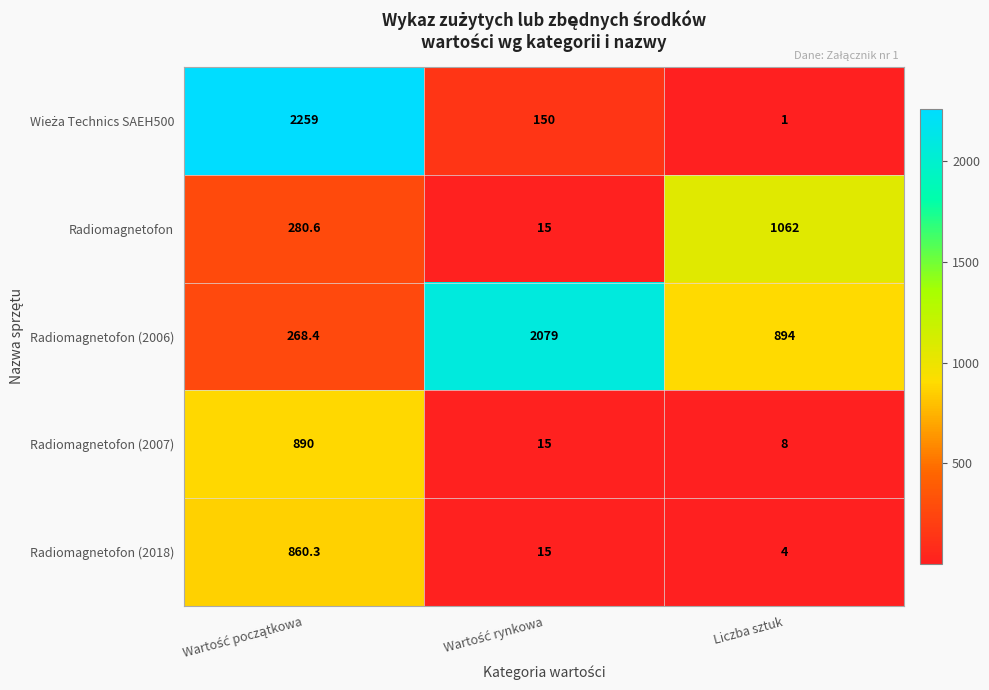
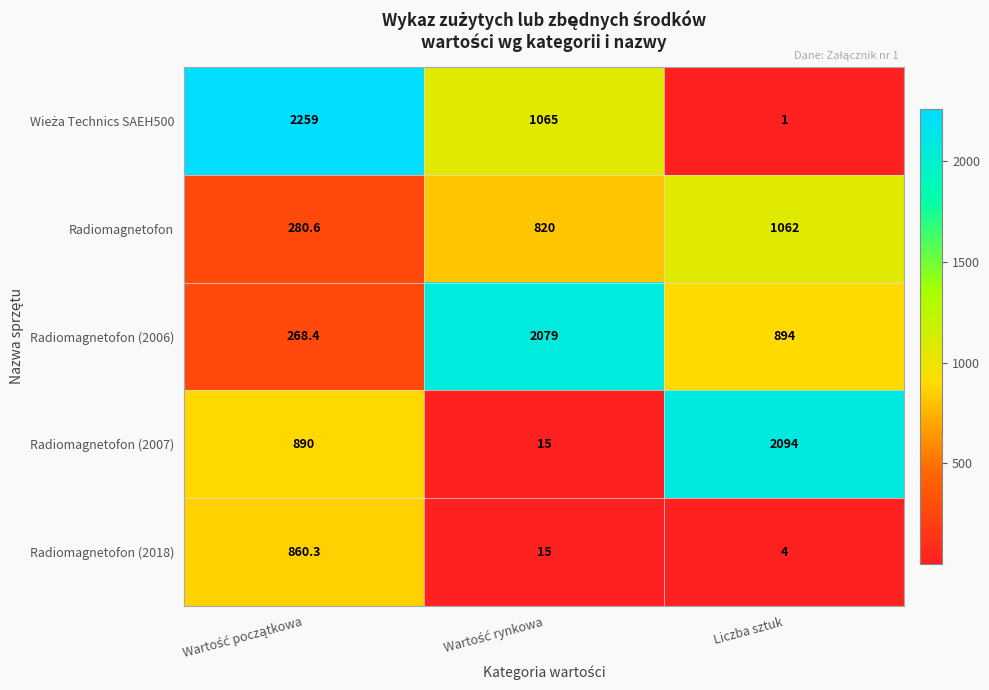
Wieża Technics SAEH500, Wartość rynkowa: 150 -> 1065
Radiomagnetofon, Wartość rynkowa: 15 -> 820
Radiomagnetofon (2007), Liczba sztuk: 8 -> 2094
